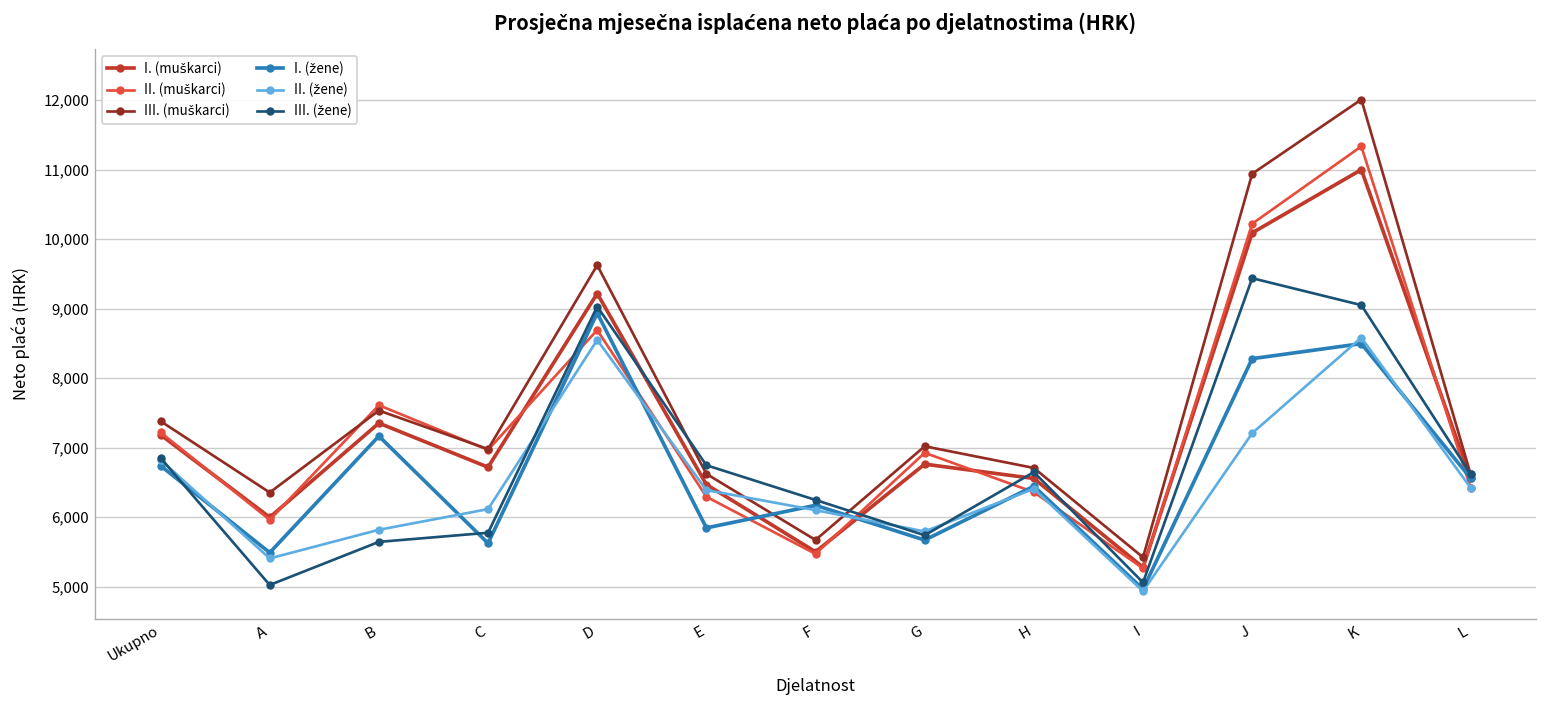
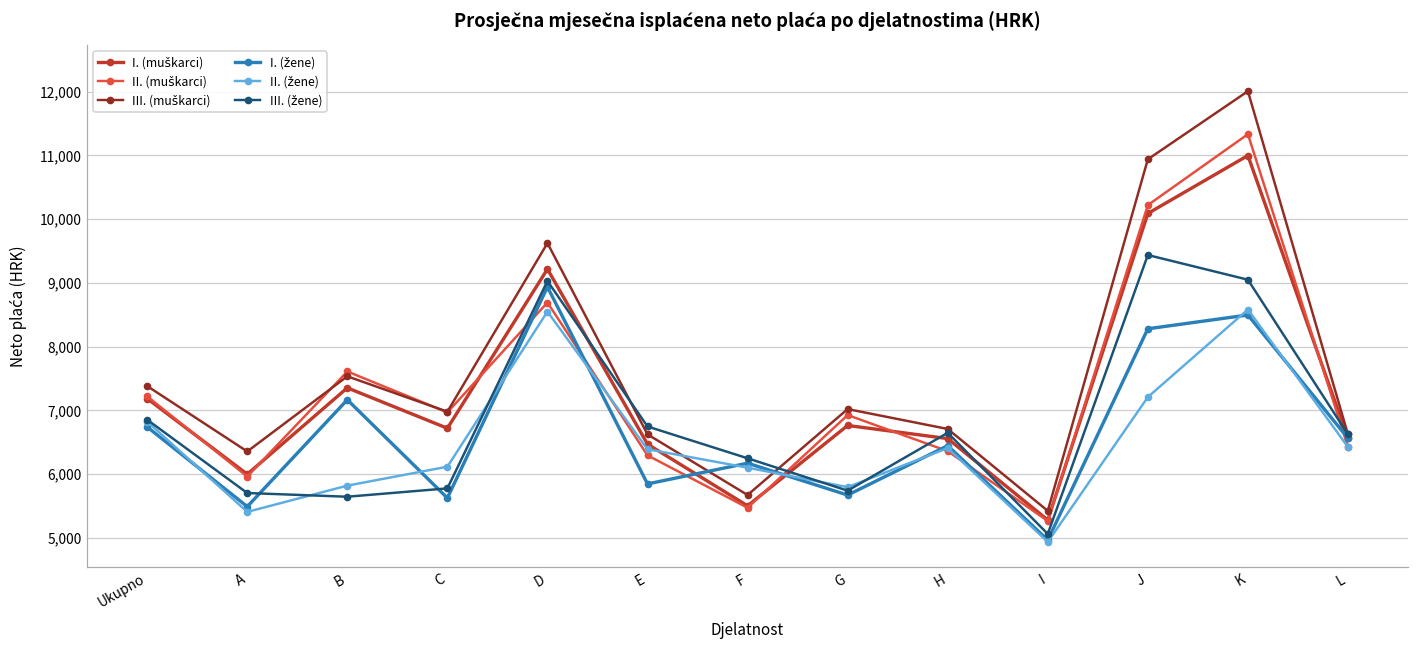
III. (žene), A: 5,000 -> 5,700
